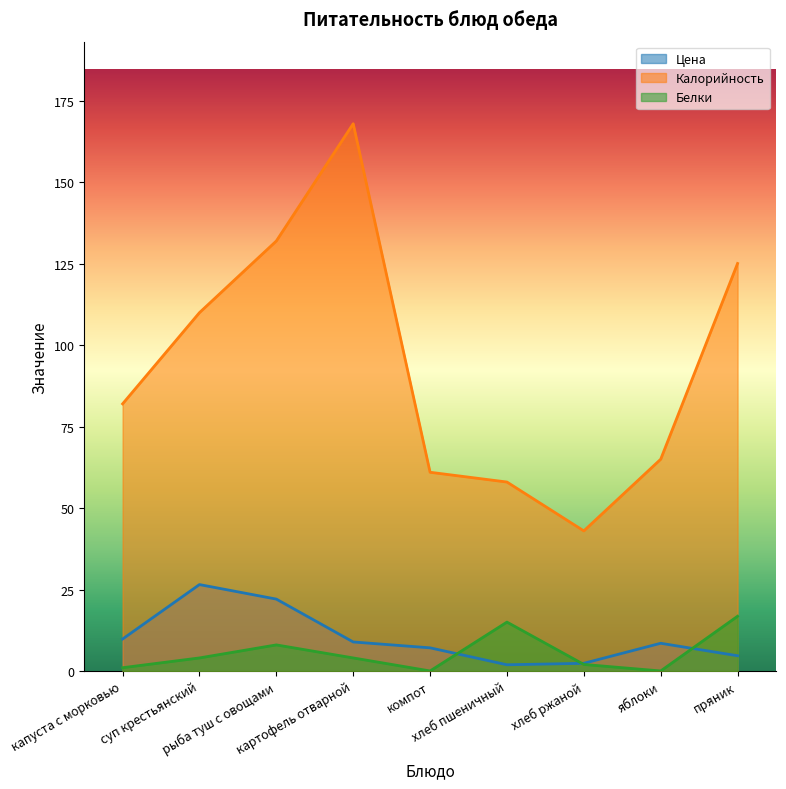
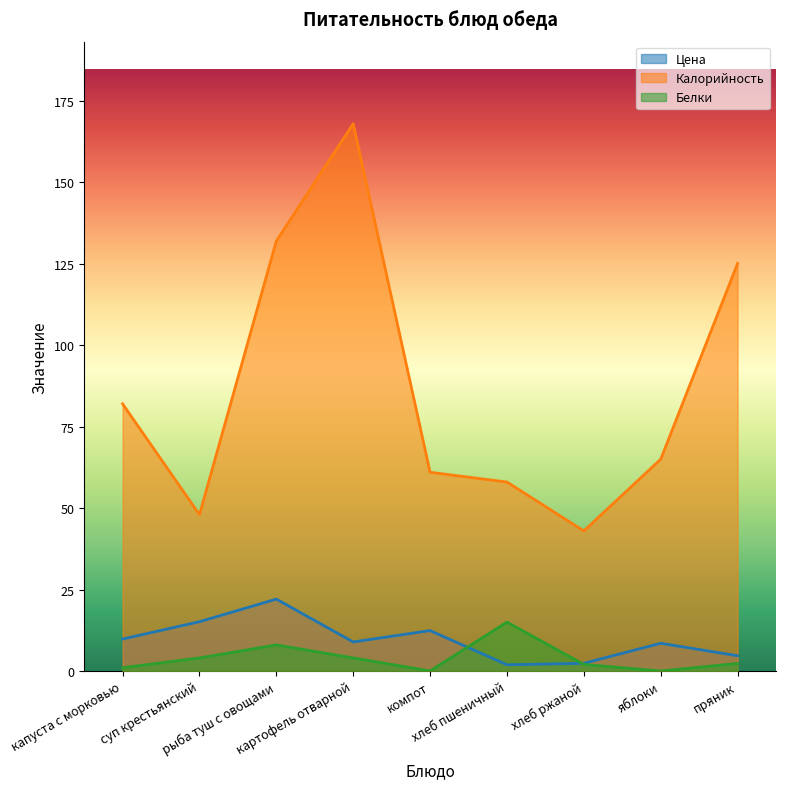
Цена, суп крестьянский: 27 -> 15
Калорийность, суп крестьянский: 110 -> 48
Цена, компот: 7 -> 12
Белки, пряник: 17 -> 2
